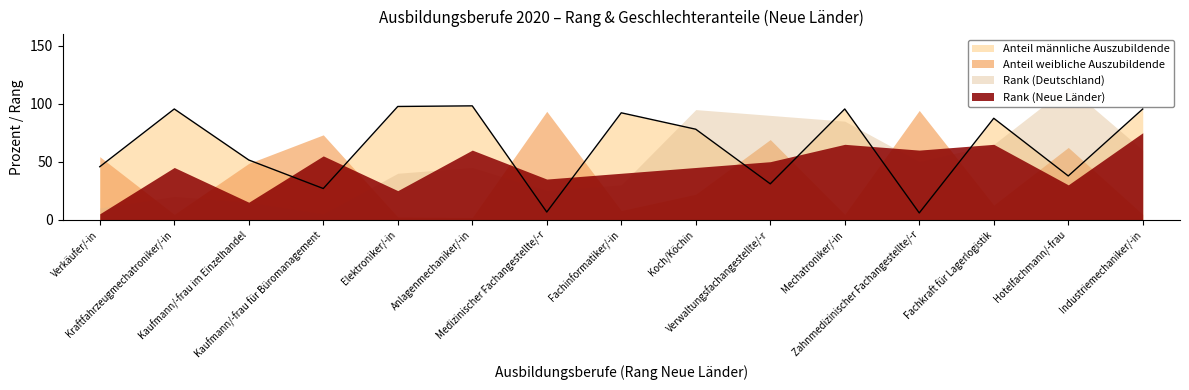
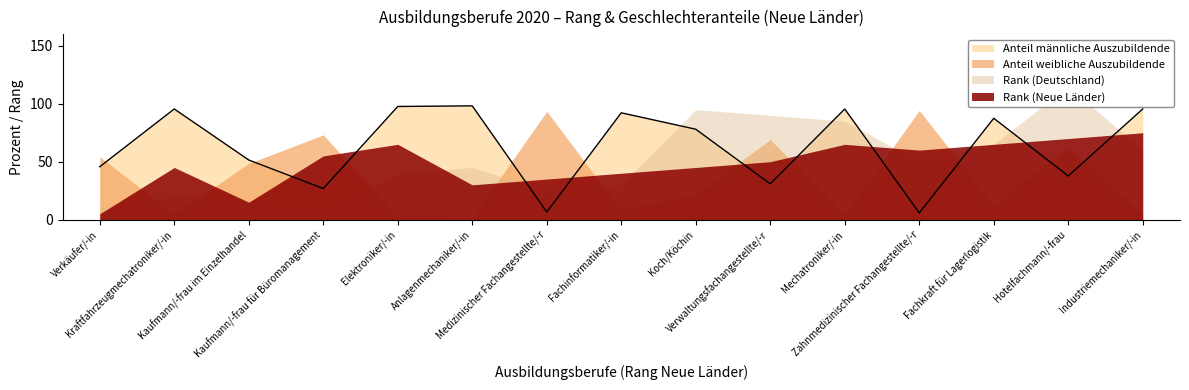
Rank (Neue Länder), Elektroniker/-in: 25 -> 65
Rank (Neue Länder), Anlagenmechaniker/-in: 60 -> 30
Rank (Neue Länder), Hotelfachmann/-frau: 30 -> 70
